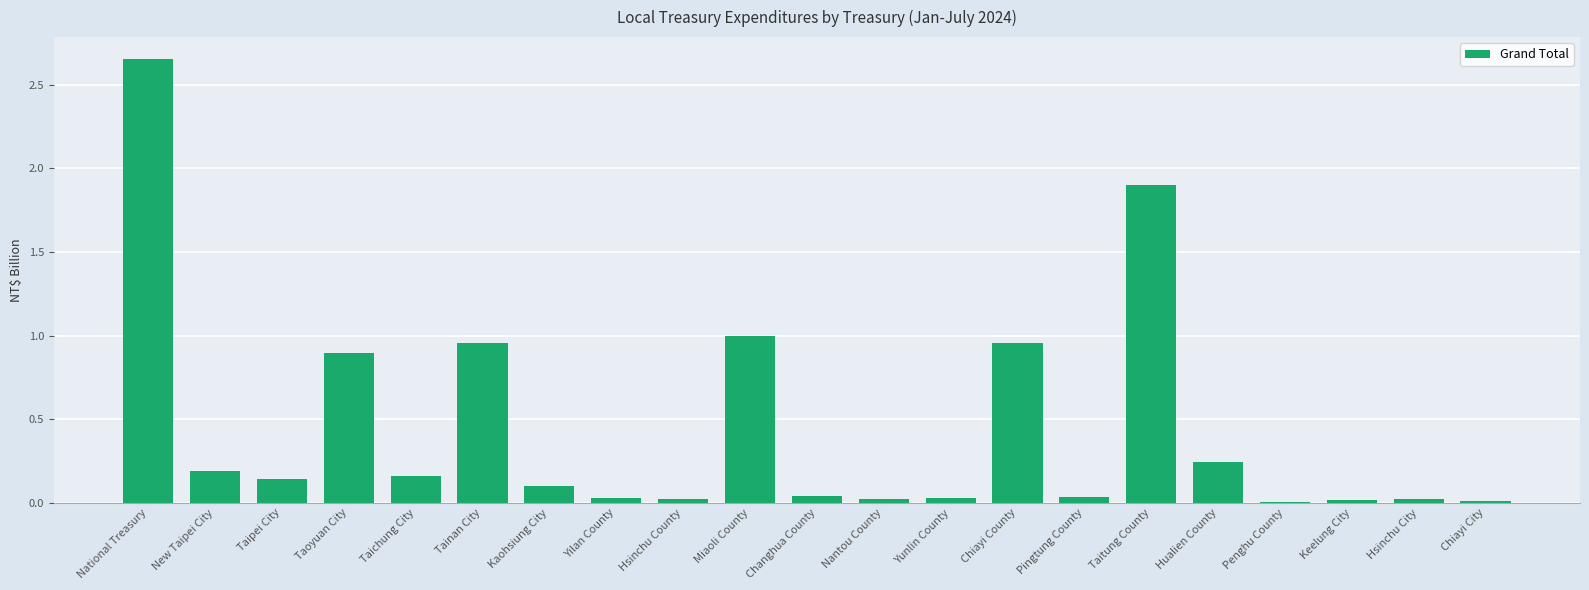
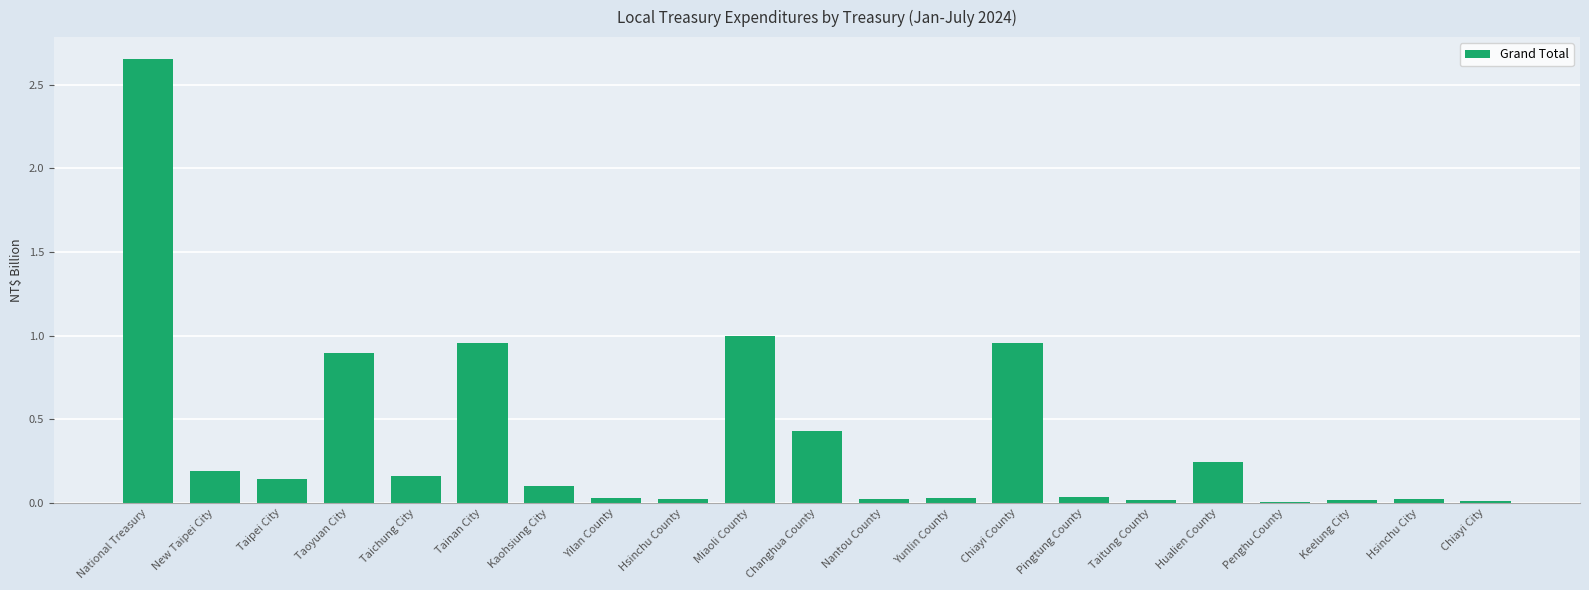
Changhua County: 0.04 -> 0.43
Taitung County: 1.90 -> 0.01
